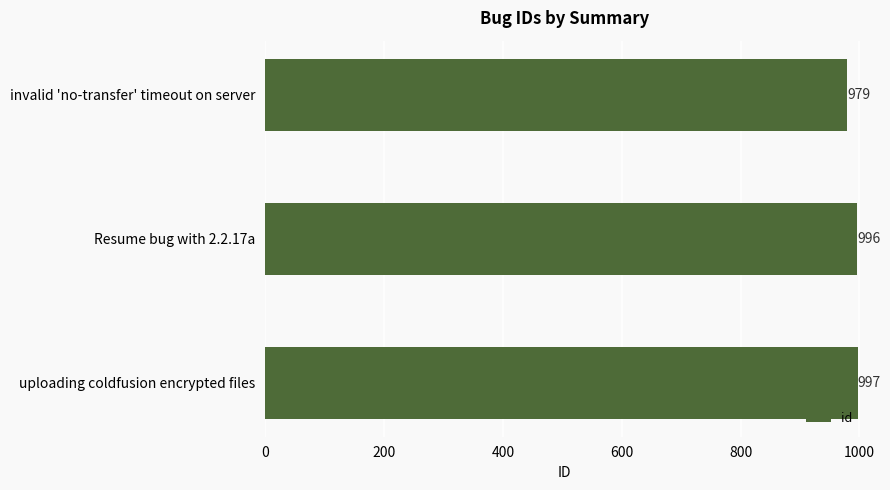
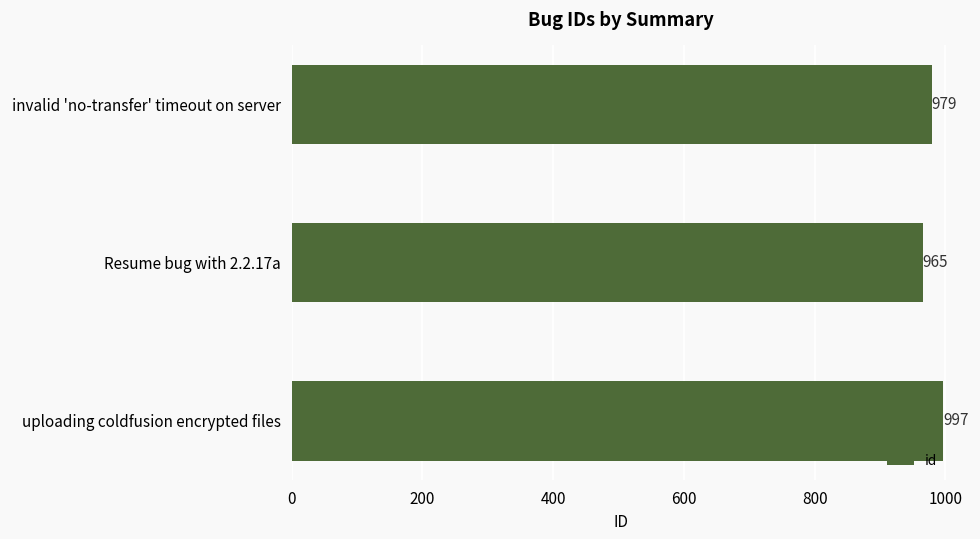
Resume bug with 2.2.17a: 996 -> 965
